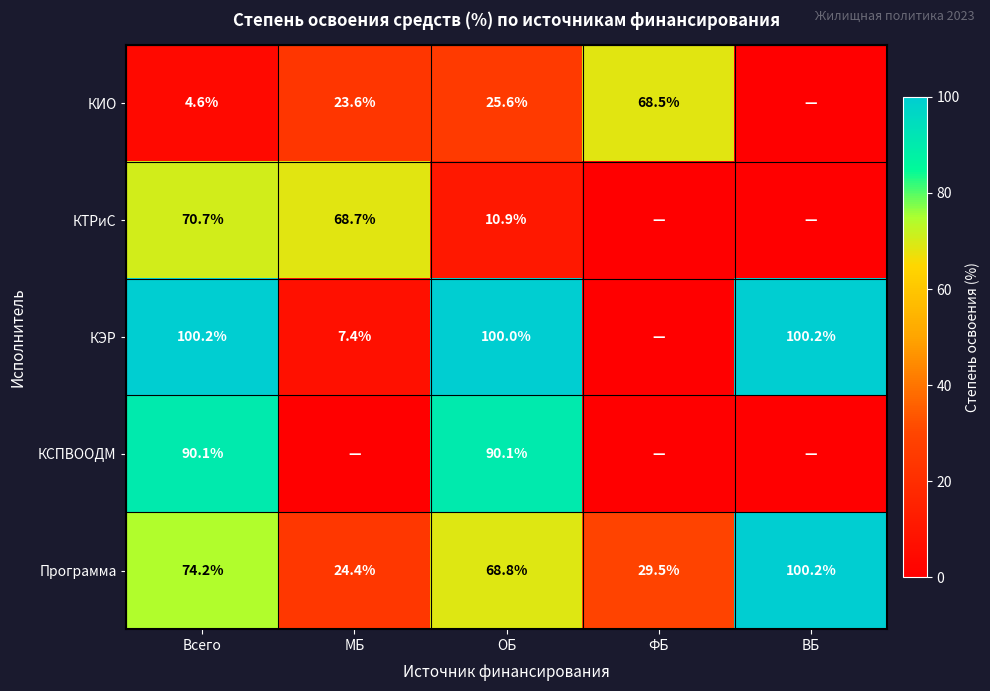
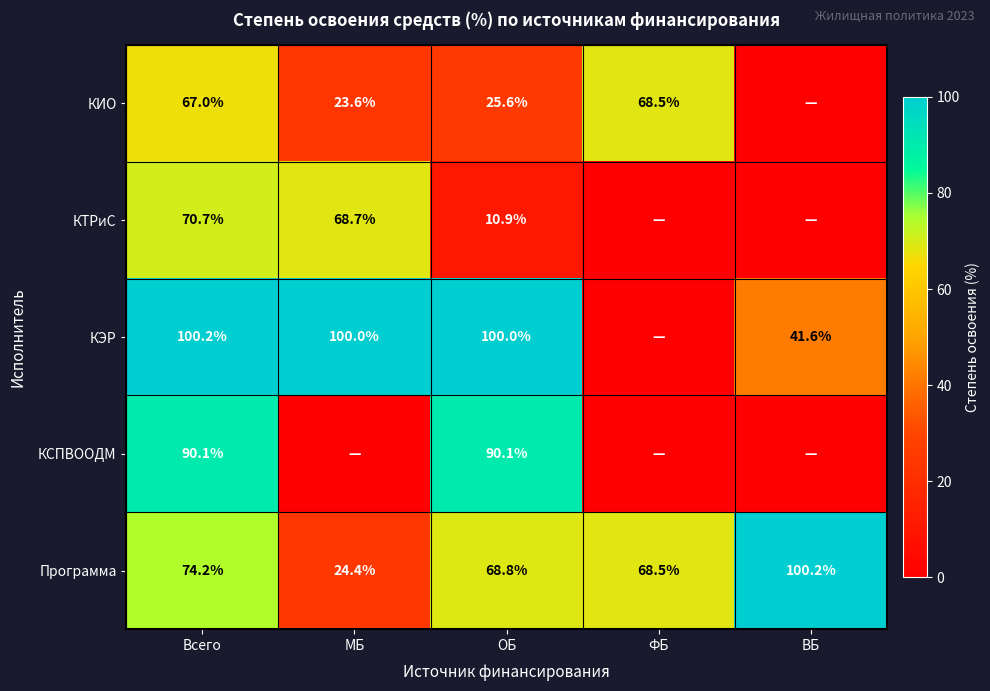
КИО, Всего: 4.6% -> 67.0%
КЭР, МБ: 7.4% -> 100.0%
КЭР, ВБ: 100.2% -> 41.6%
Программа, ФБ: 29.5% -> 68.5%
